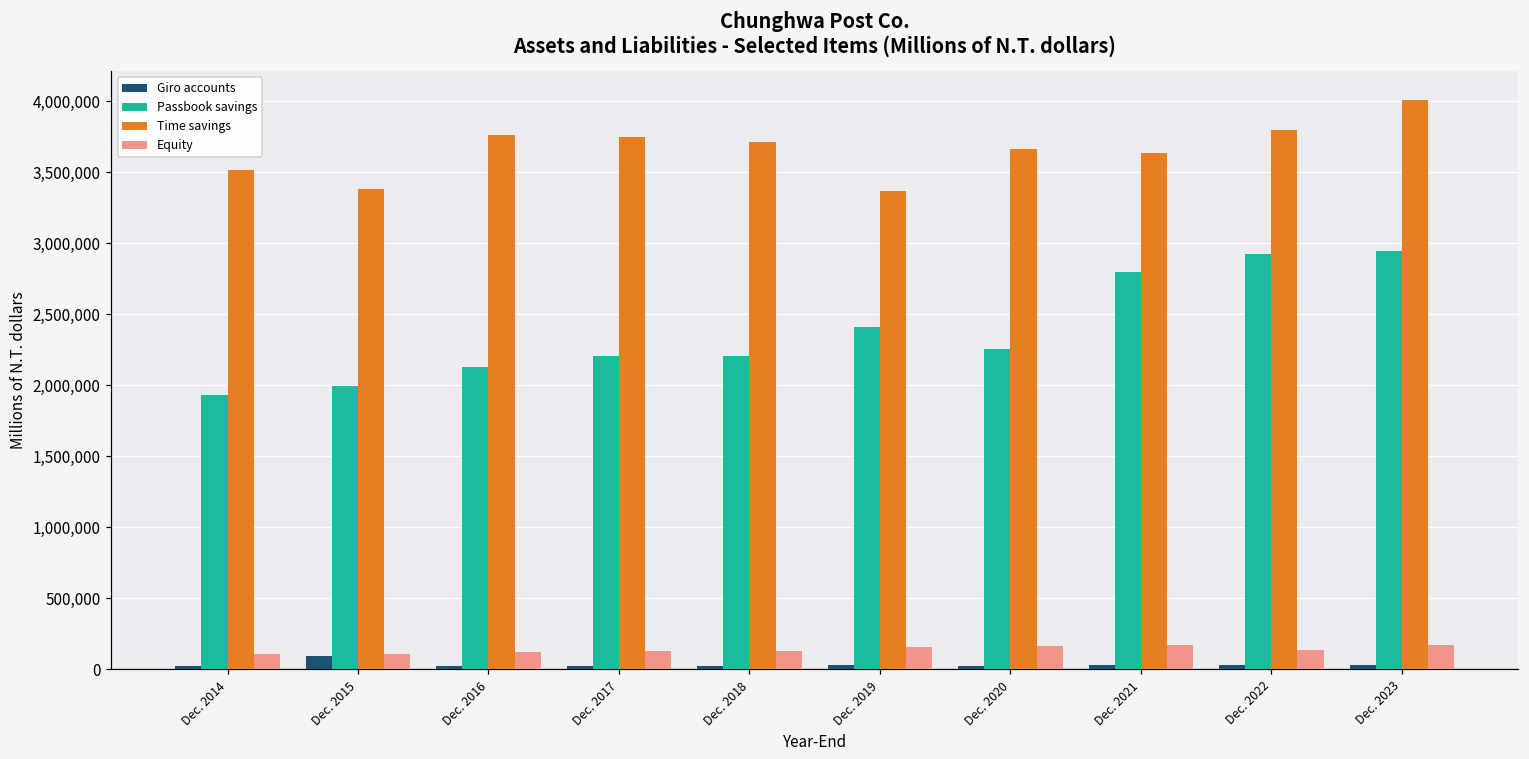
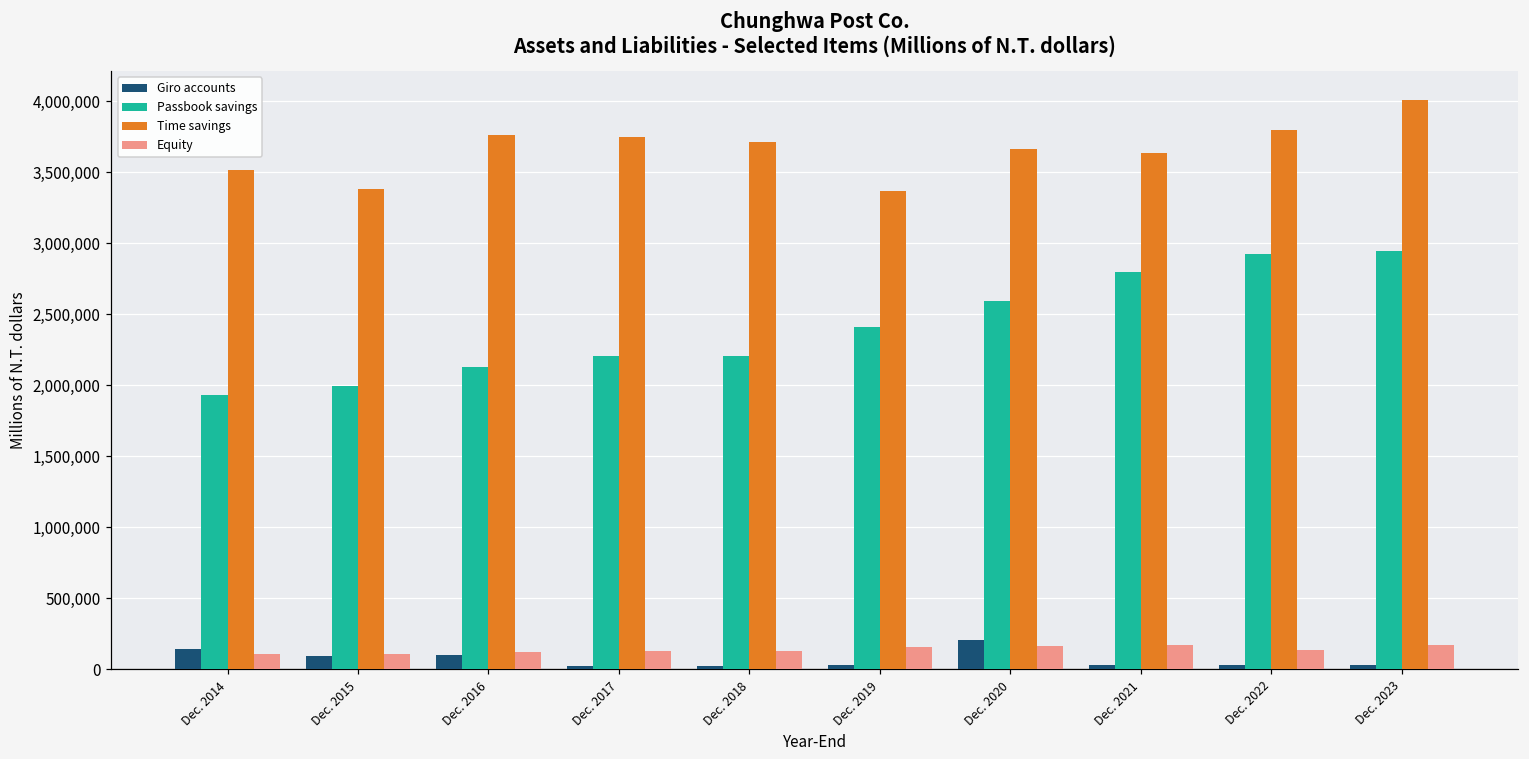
Giro accounts, Dec. 2014: 20,000 -> 140,000
Giro accounts, Dec. 2016: 20,000 -> 100,000
Giro accounts, Dec. 2020: 20,000 -> 210,000
Passbook savings, Dec. 2020: 2,250,000 -> 2,600,000
